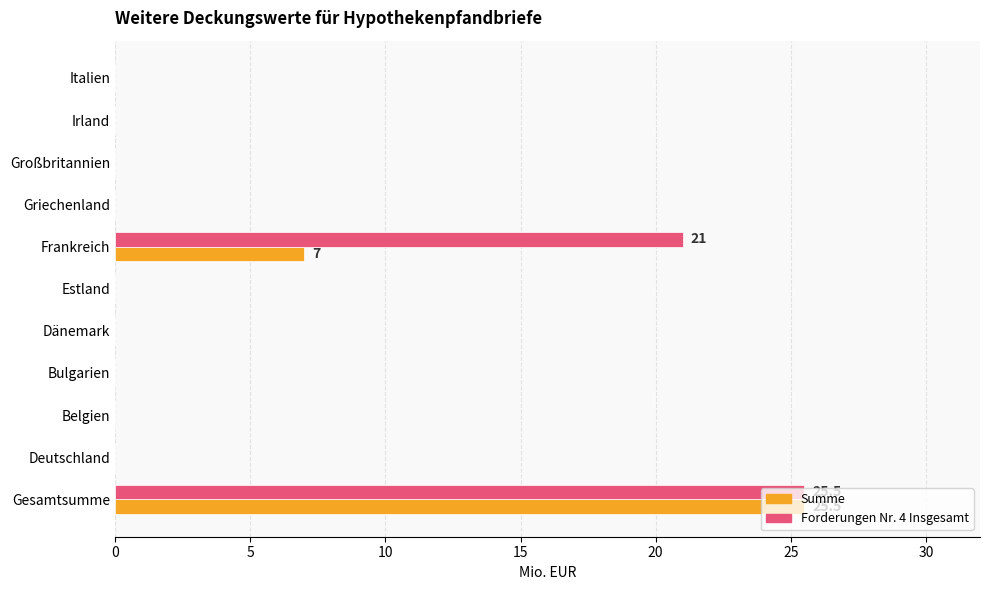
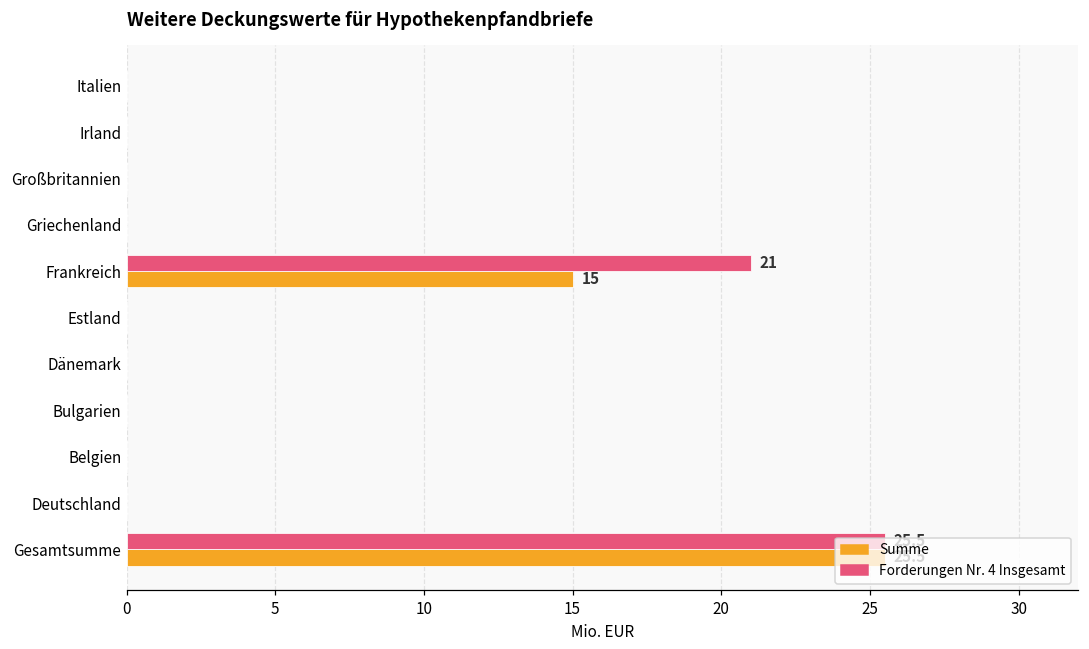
Summe, Frankreich: 7 -> 15
